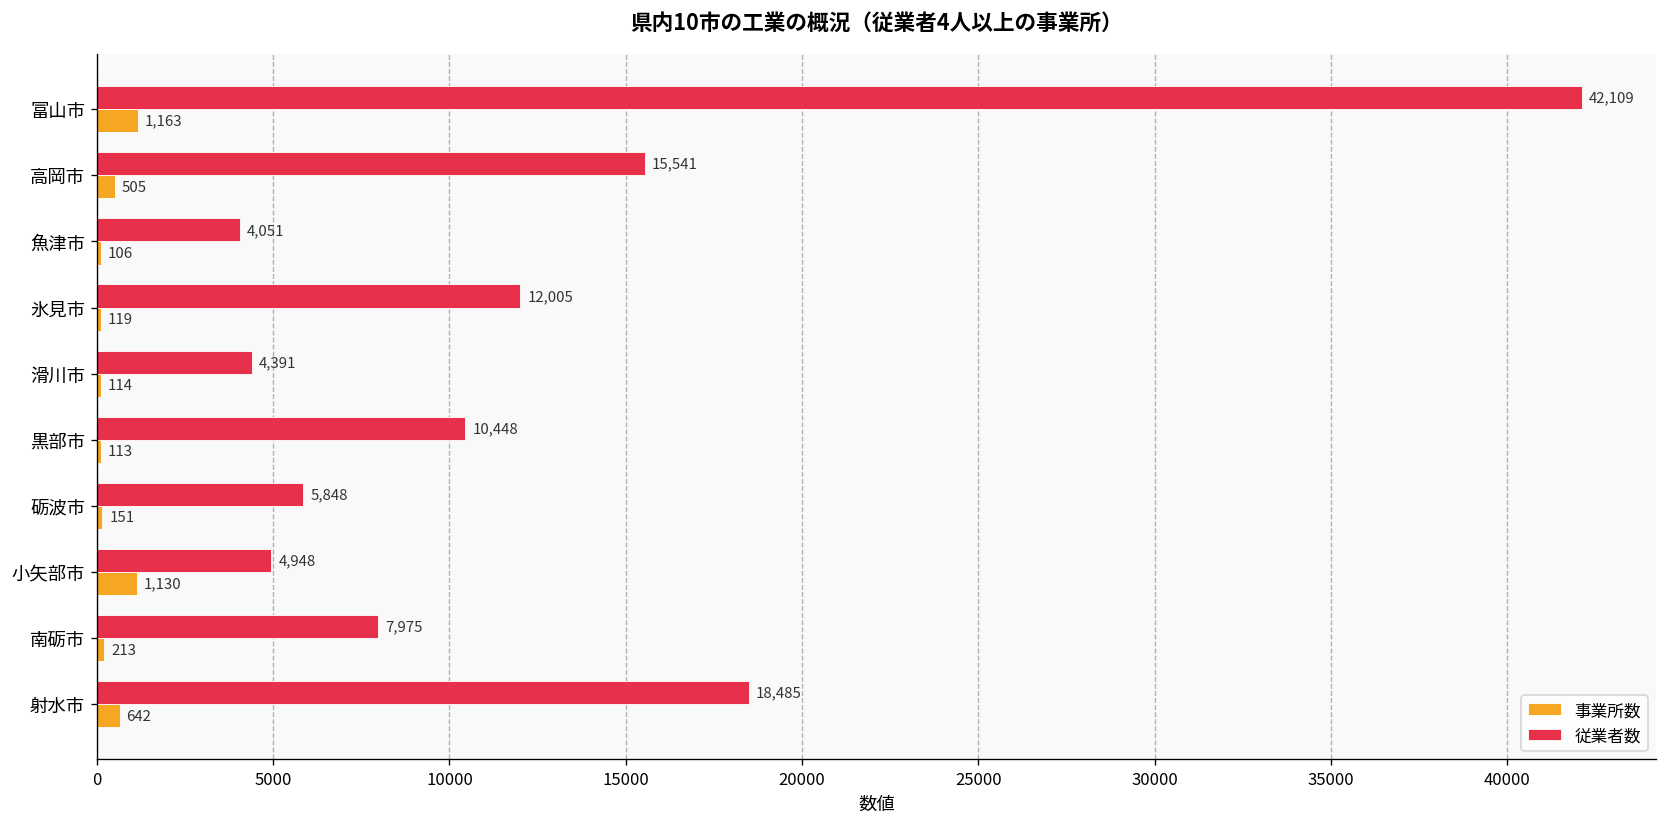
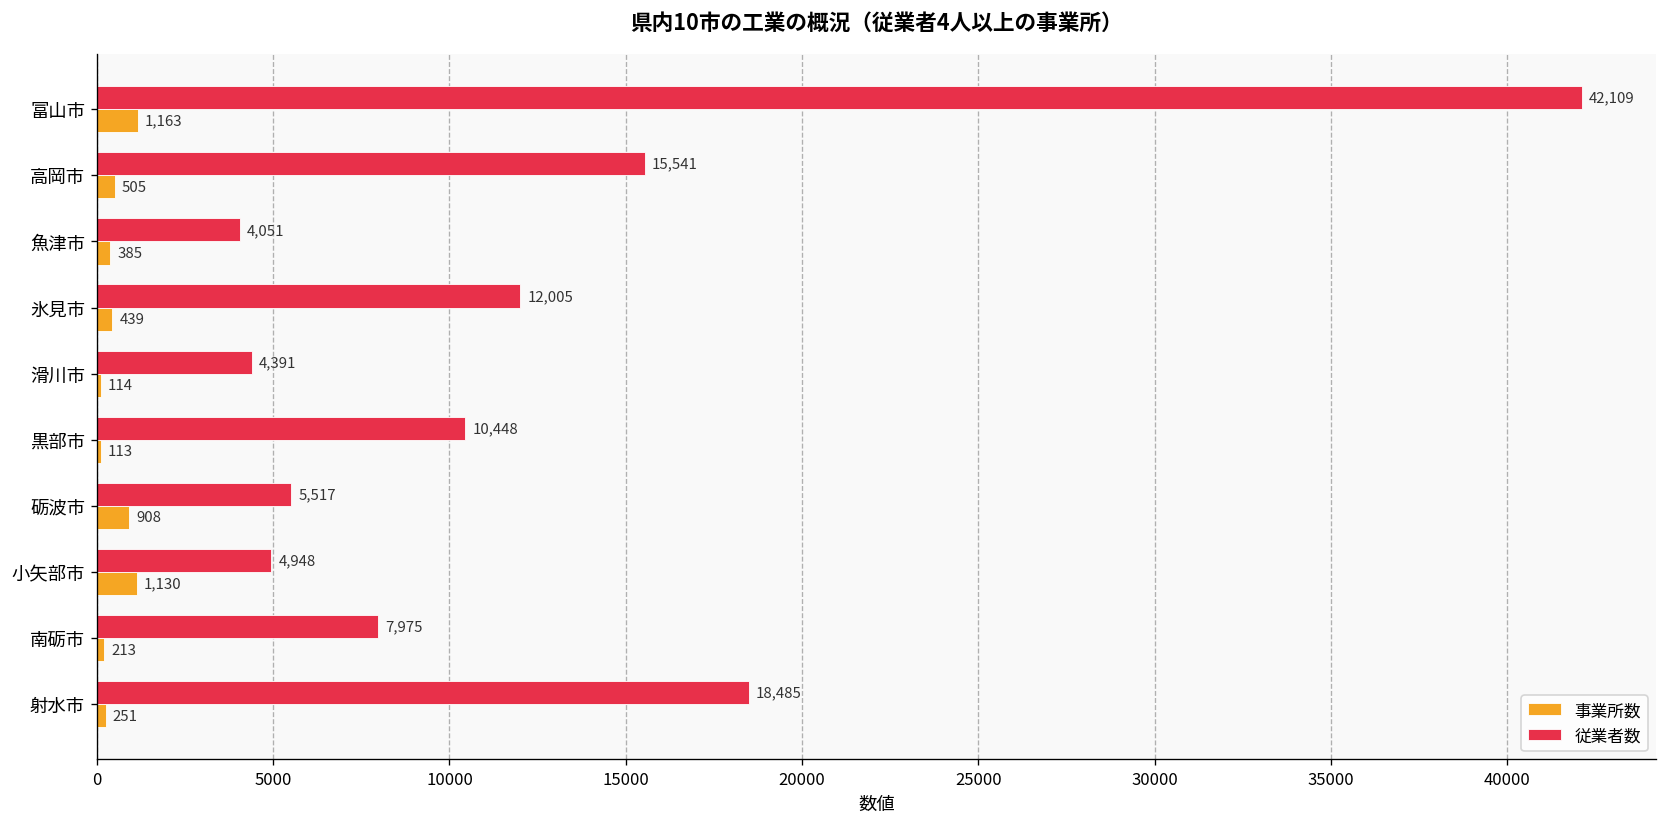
事業所数, 魚津市: 106 -> 385
事業所数, 氷見市: 119 -> 439
従業者数, 砺波市: 5,848 -> 5,517
事業所数, 砺波市: 151 -> 908
事業所数, 射水市: 642 -> 251
